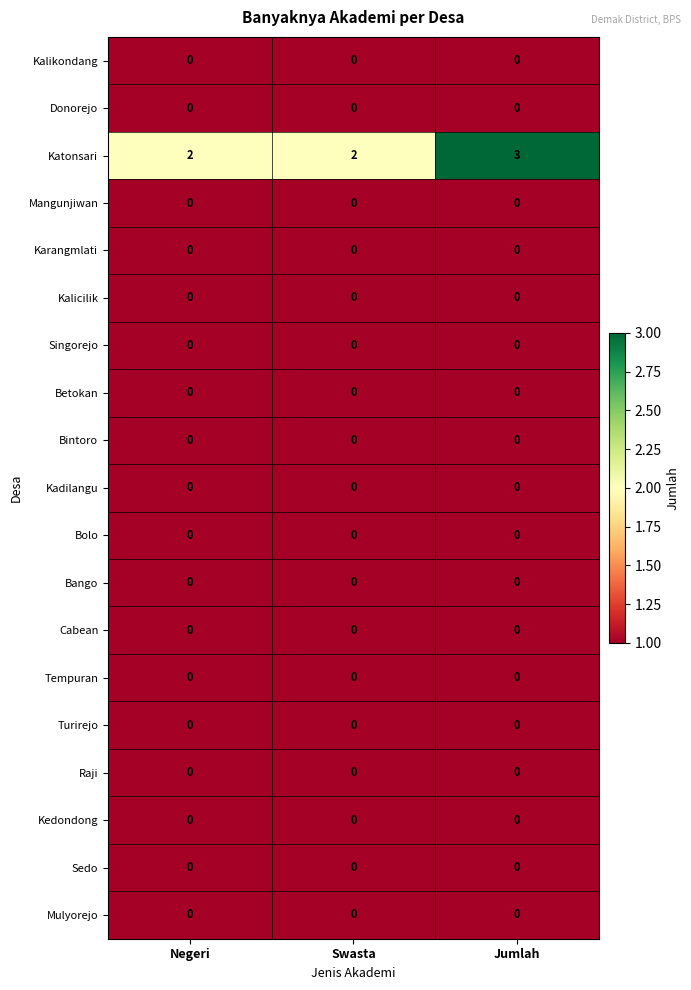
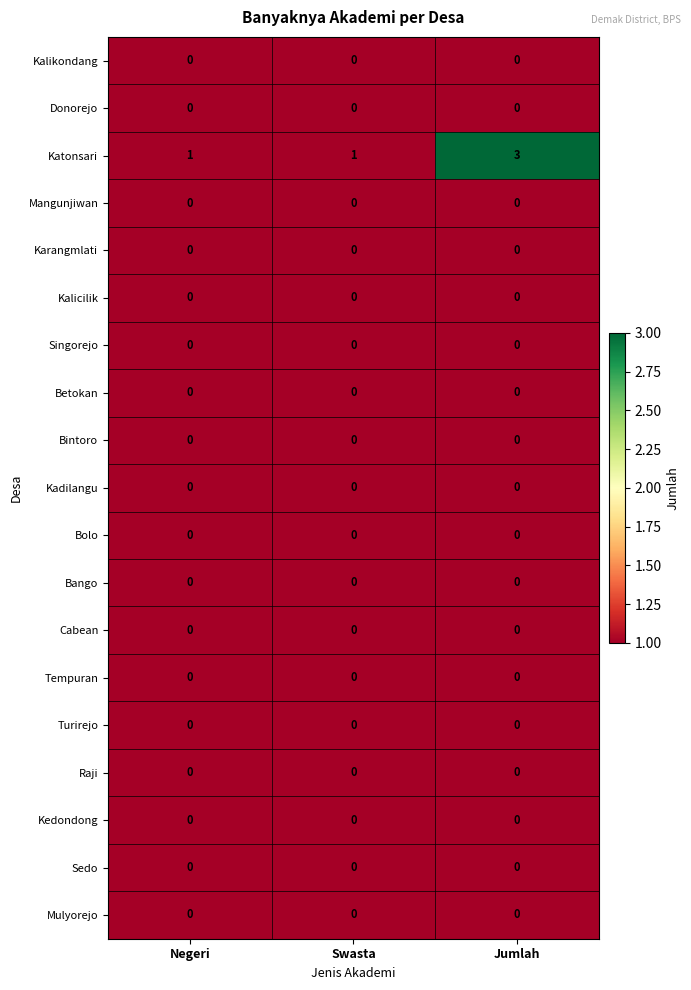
Katonsari, Negeri: 2 -> 1
Katonsari, Swasta: 2 -> 1
